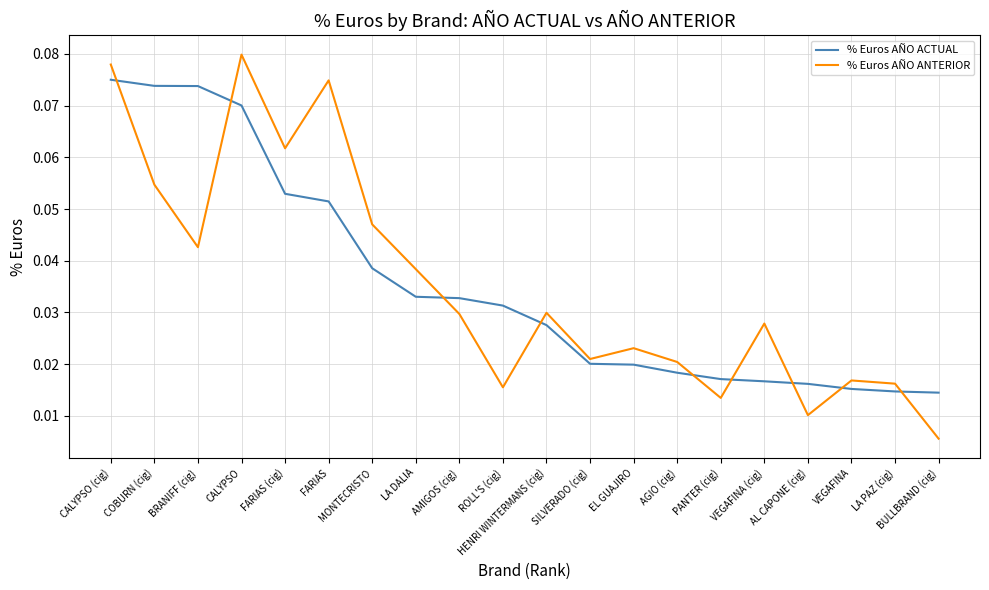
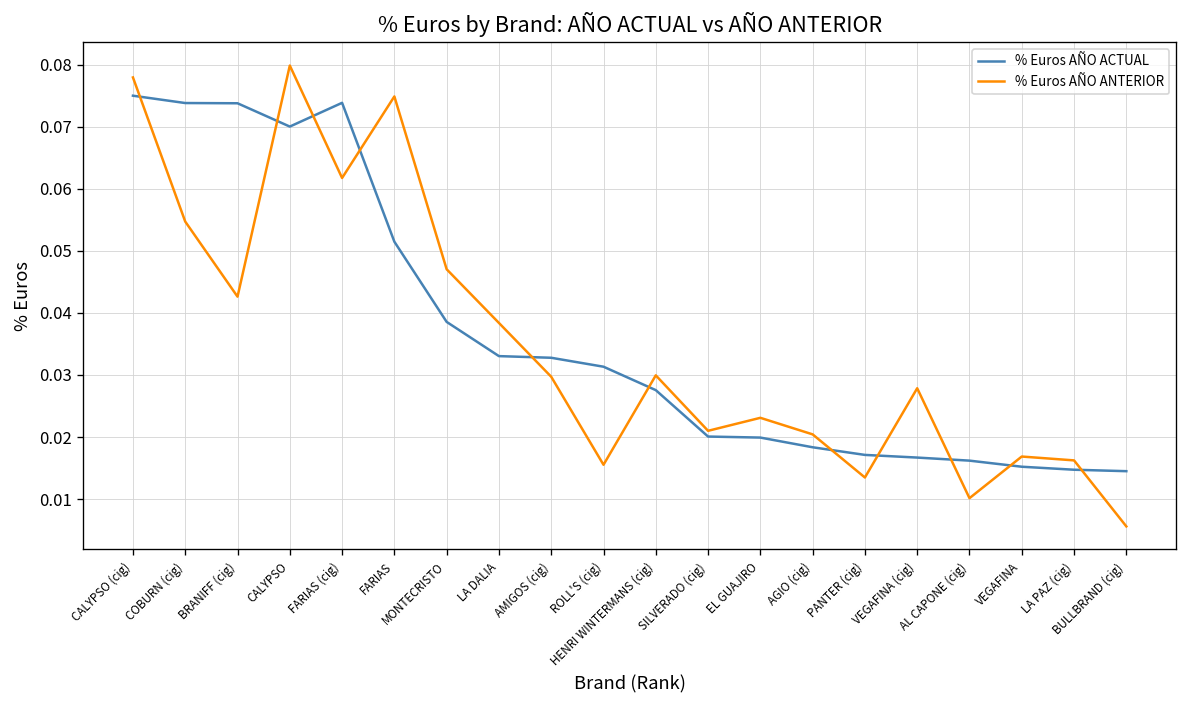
% Euros AÑO ACTUAL, FARIAS (cig): 0.053 -> 0.074
